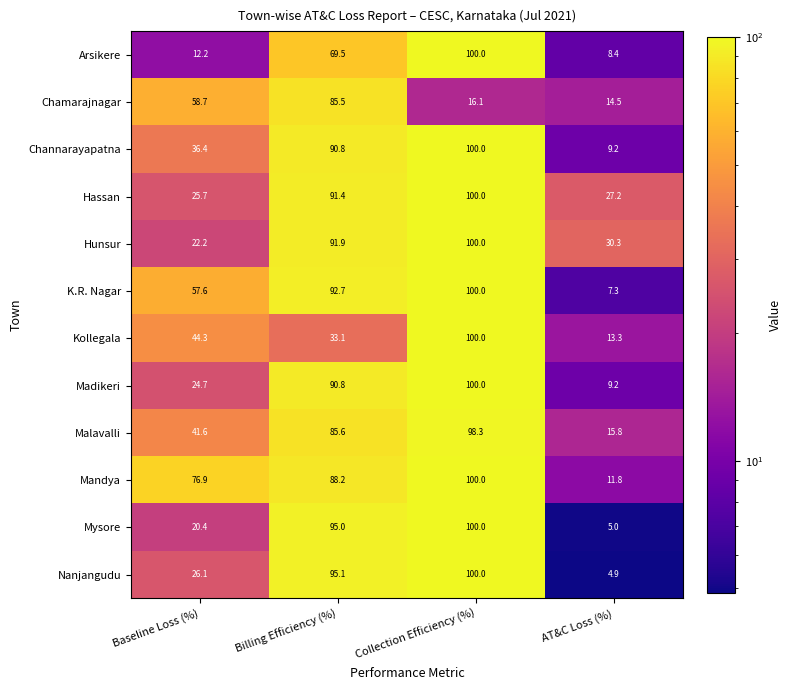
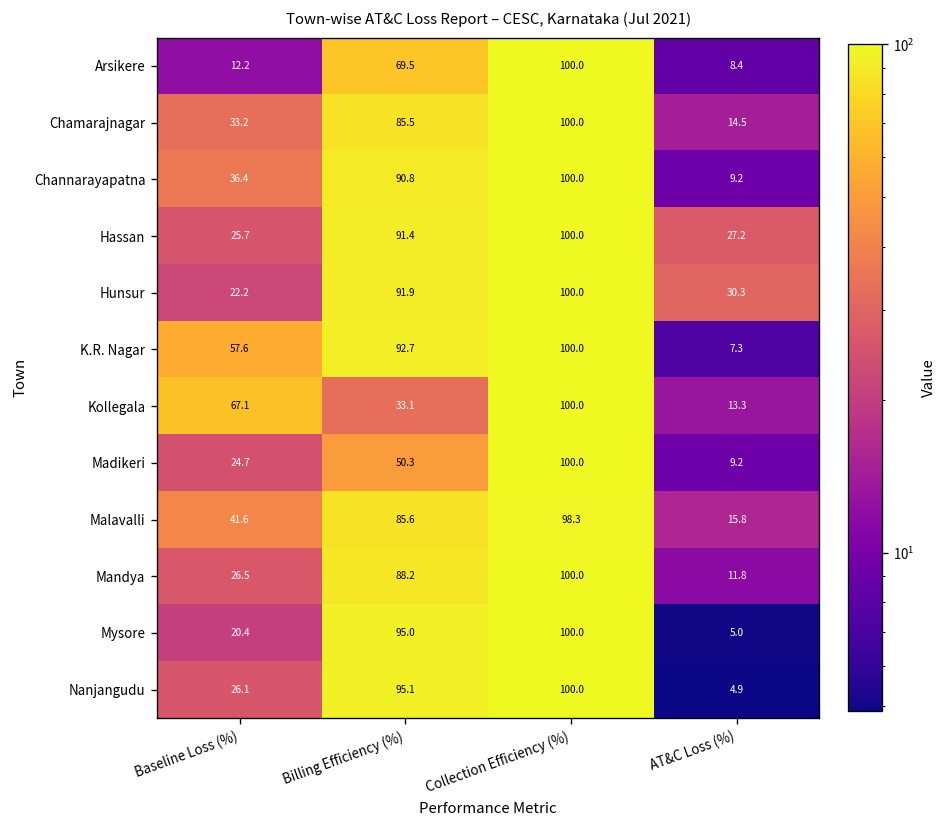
Chamarajnagar, Baseline Loss (%): 58.7 -> 33.2
Chamarajnagar, Collection Efficiency (%): 16.1 -> 100.0
Kollegala, Baseline Loss (%): 44.3 -> 67.1
Madikeri, Billing Efficiency (%): 90.8 -> 50.3
Mandya, Baseline Loss (%): 76.9 -> 26.5
